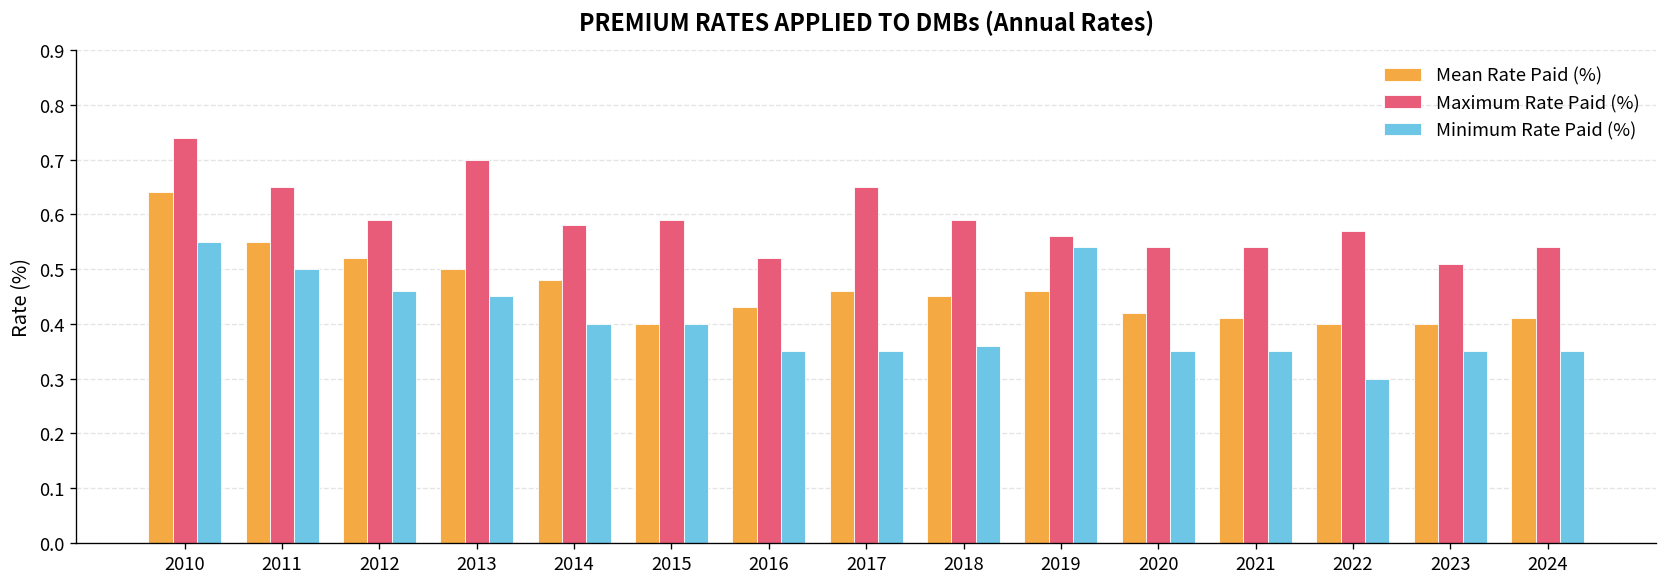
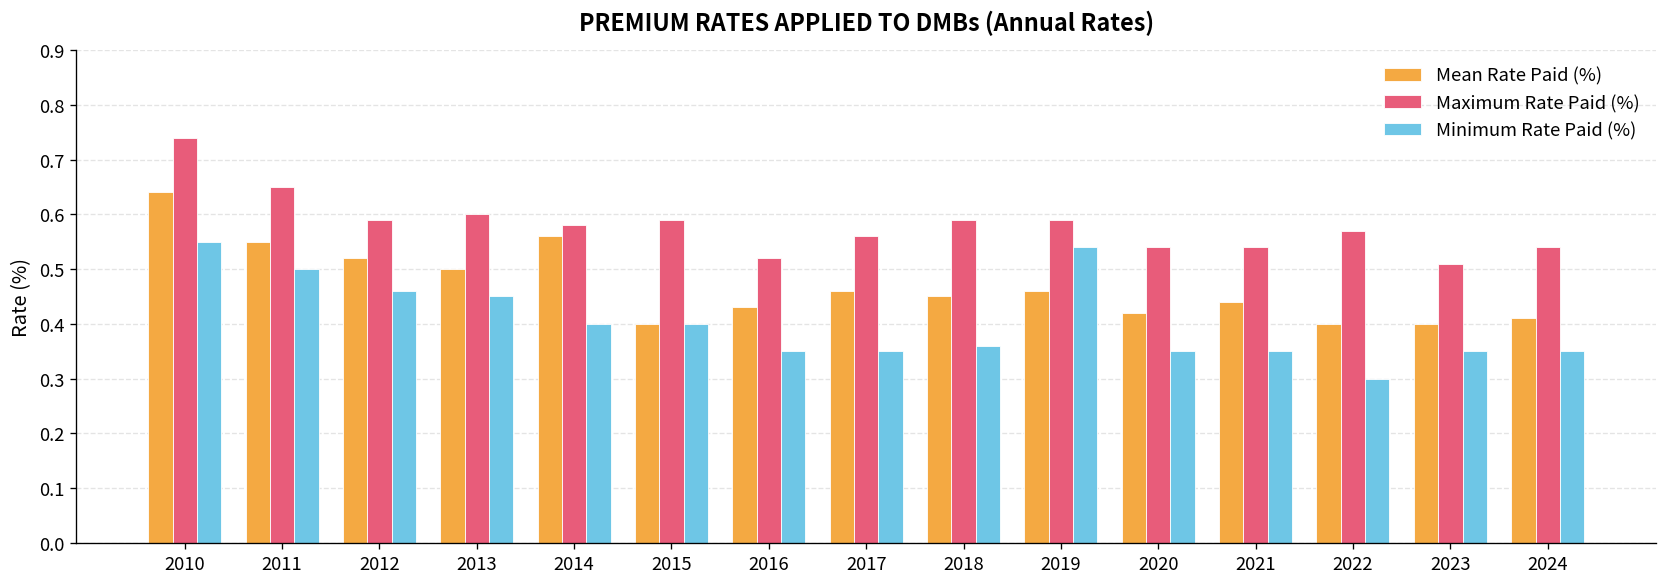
Maximum Rate Paid (%), 2013: 0.7 -> 0.6
Mean Rate Paid (%), 2014: 0.48 -> 0.56
Maximum Rate Paid (%), 2017: 0.65 -> 0.56
Maximum Rate Paid (%), 2019: 0.56 -> 0.59
Mean Rate Paid (%), 2021: 0.41 -> 0.44
